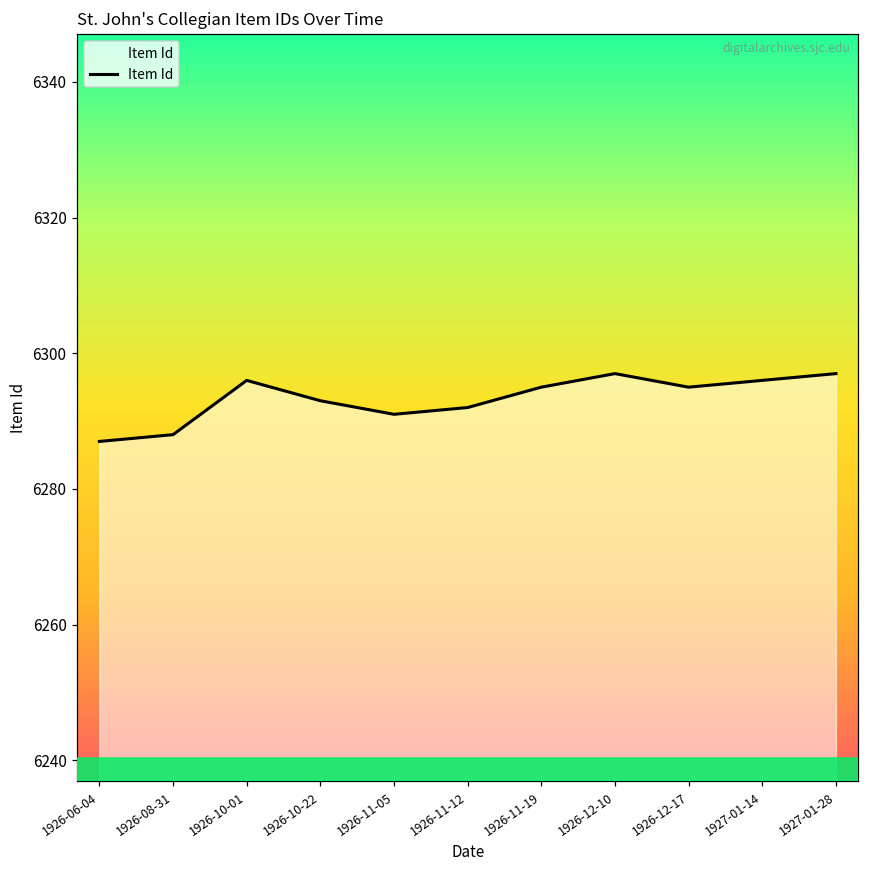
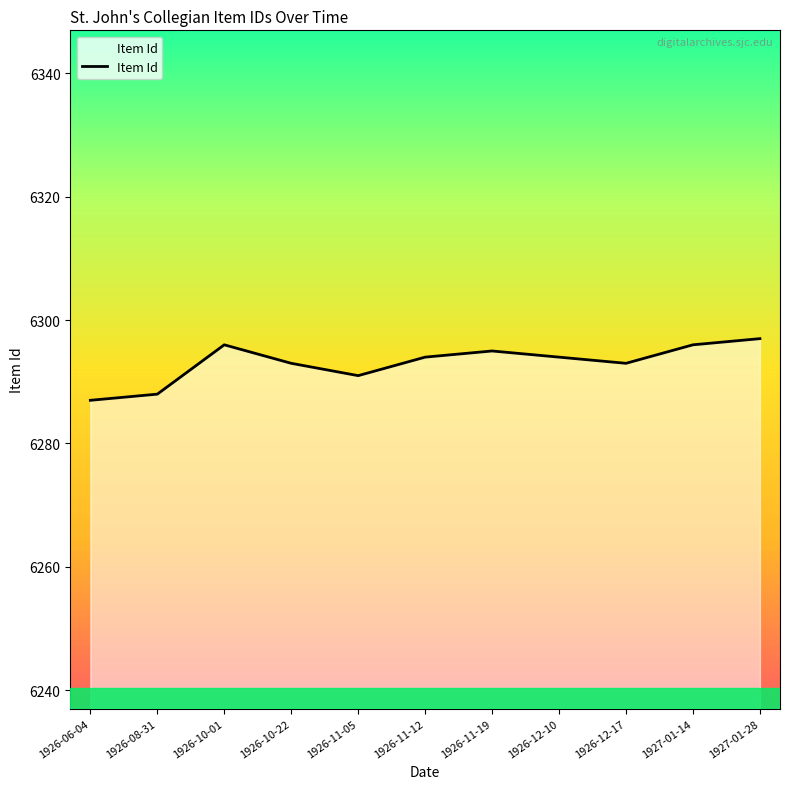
1926-11-12: 6292 -> 6294
1926-12-10: 6297 -> 6294
1926-12-17: 6295 -> 6293
